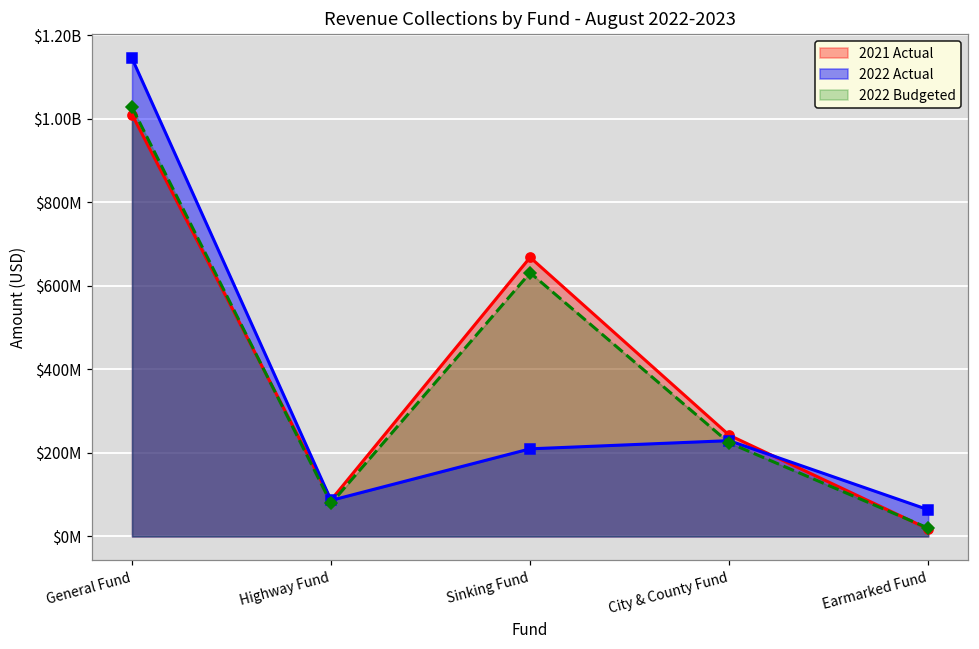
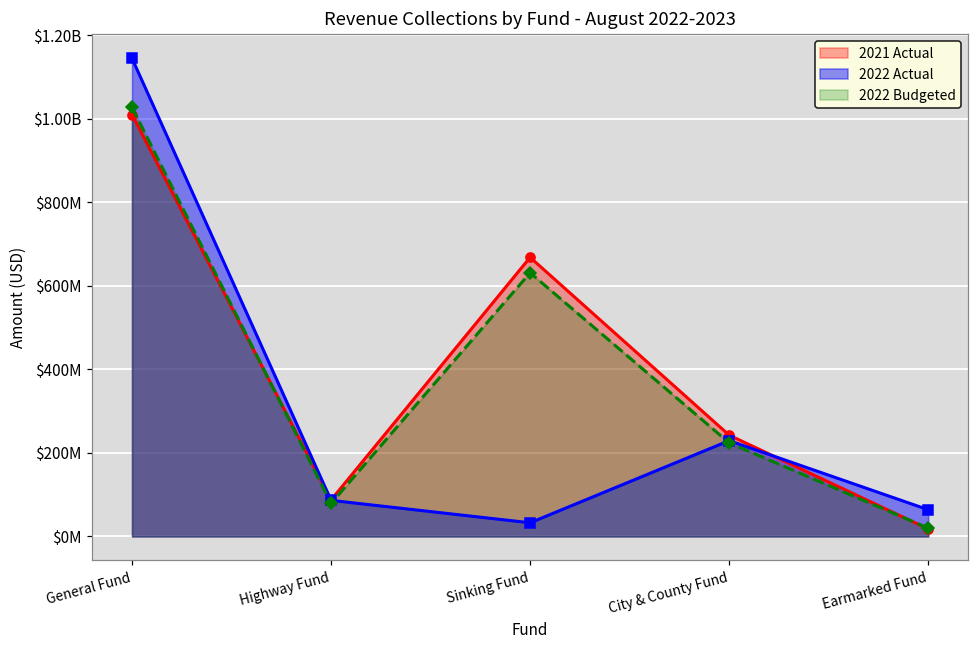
2022 Actual, Sinking Fund: $210000000 -> $30000000
